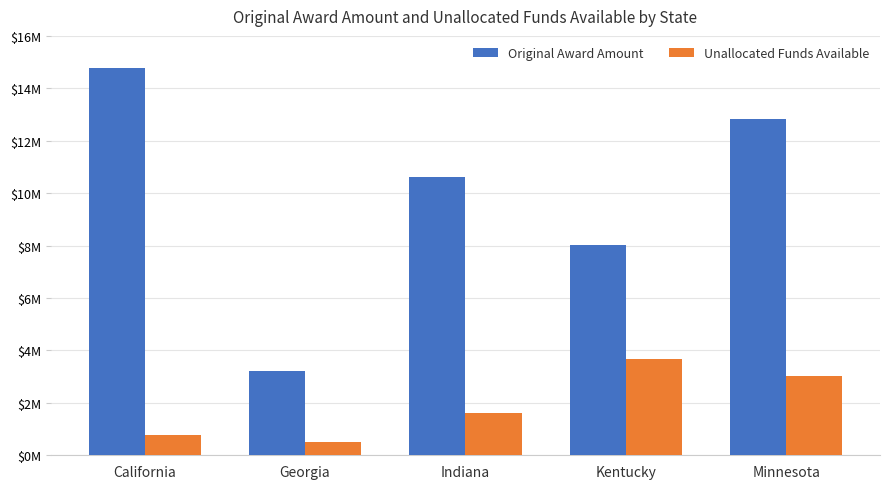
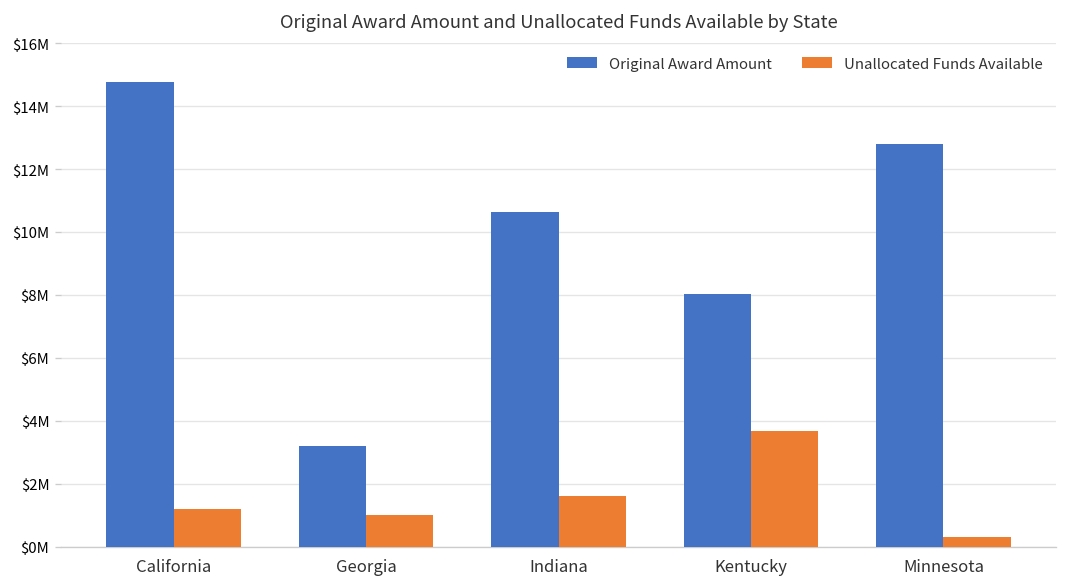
Unallocated Funds Available, California: $800000 -> $1200000
Unallocated Funds Available, Georgia: $500000 -> $1000000
Unallocated Funds Available, Minnesota: $3000000 -> $300000
